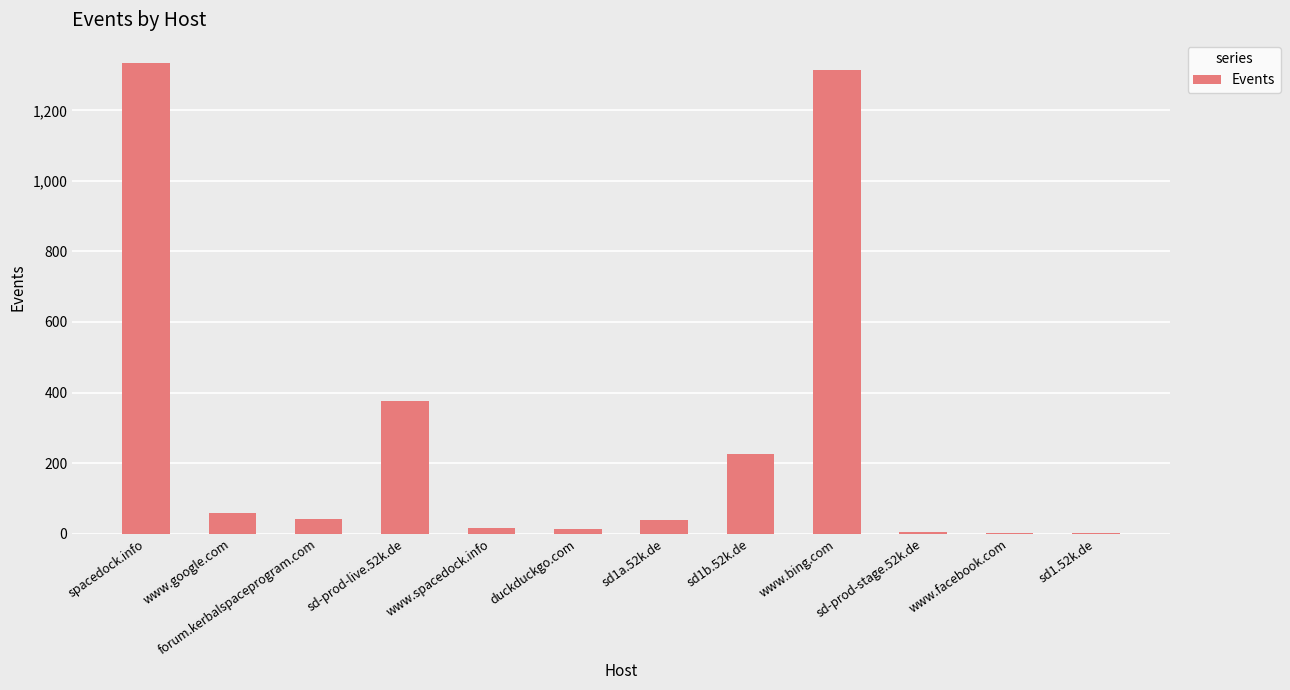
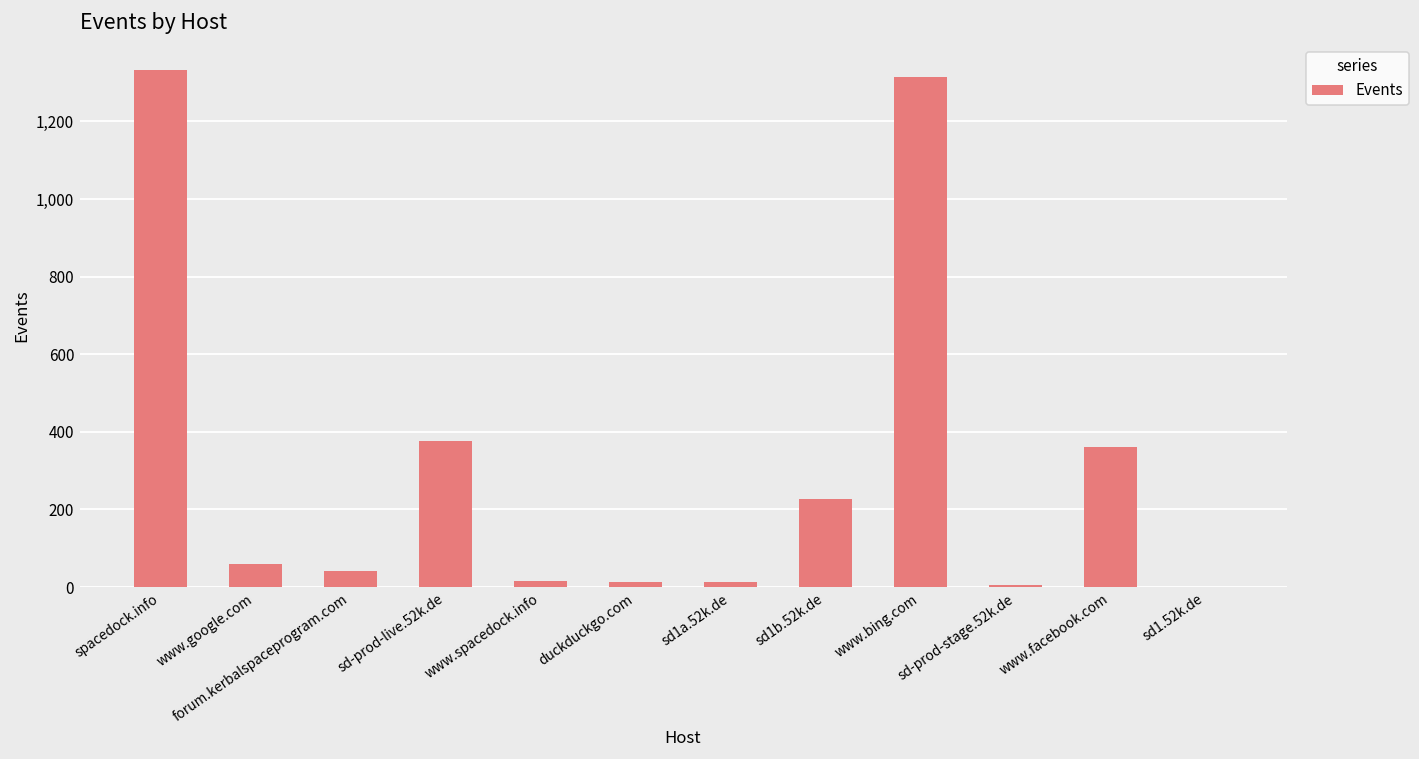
sd1a.52k.de: 40 -> 10
www.facebook.com: 0 -> 360
